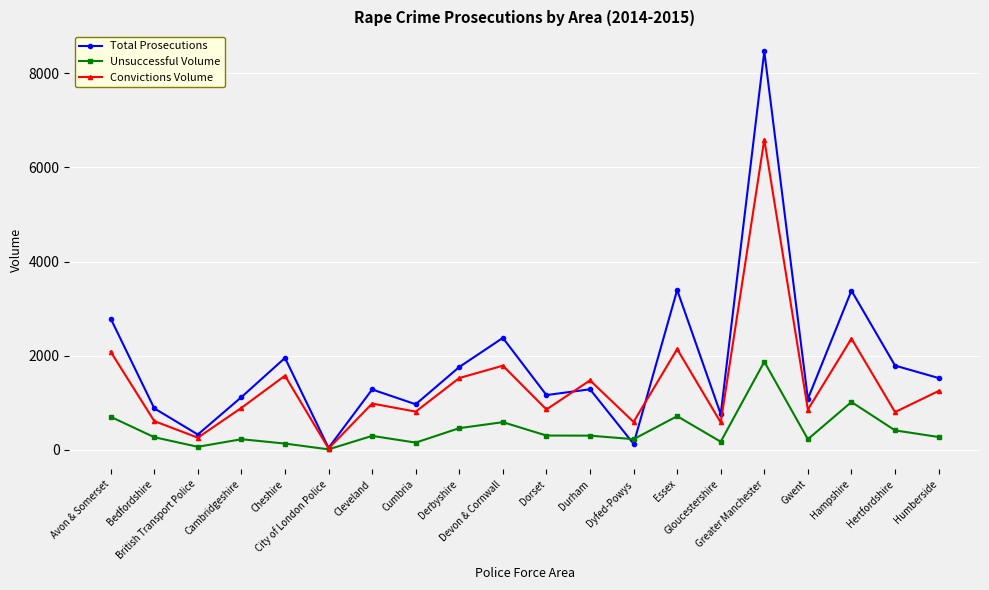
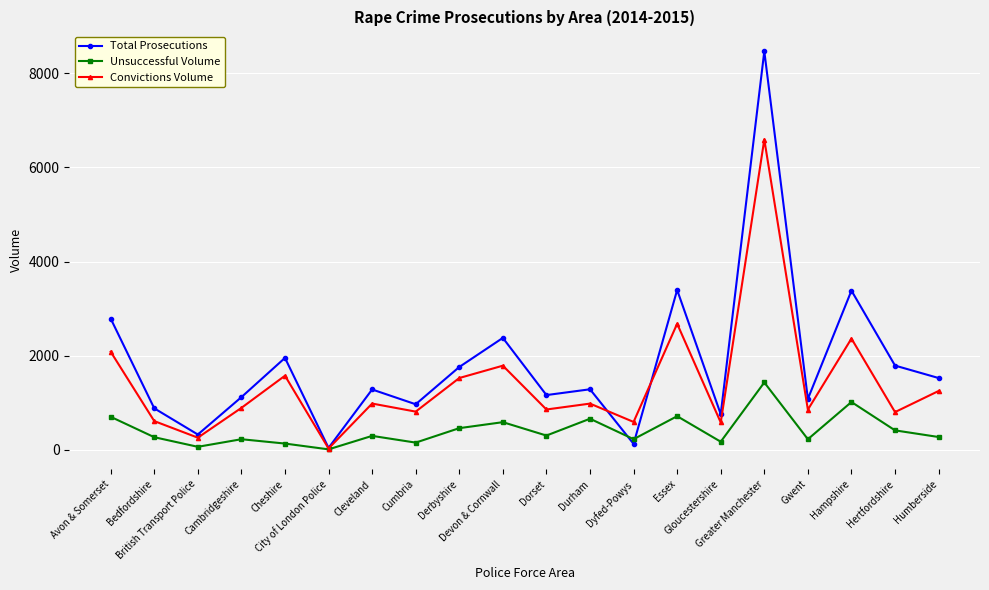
Unsuccessful Volume, Durham: 300 -> 700
Convictions Volume, Durham: 1500 -> 1000
Convictions Volume, Essex: 2100 -> 2700
Unsuccessful Volume, Greater Manchester: 1900 -> 1400
